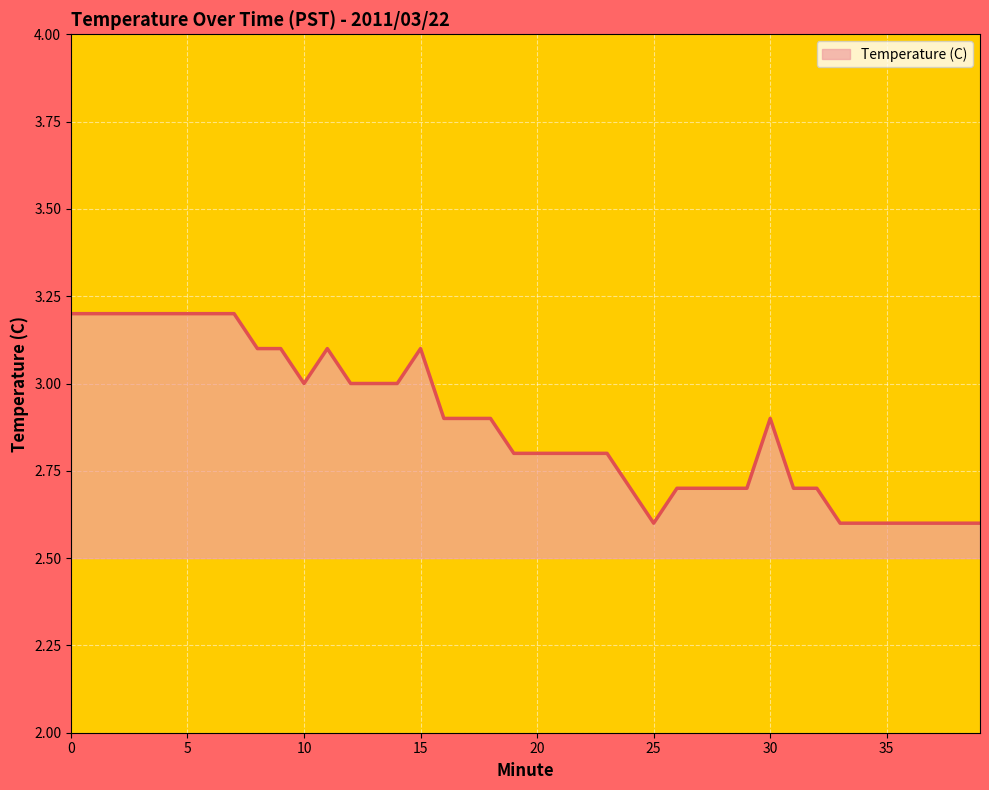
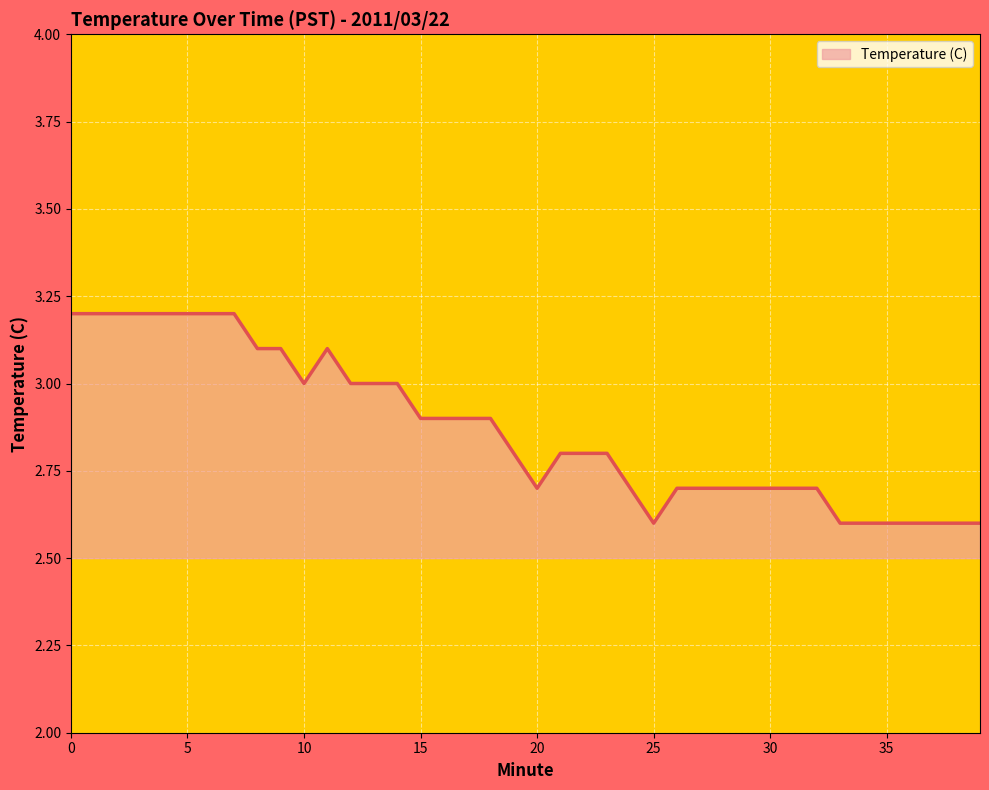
15: 3.1 -> 2.9
20: 2.8 -> 2.7
30: 2.9 -> 2.7
